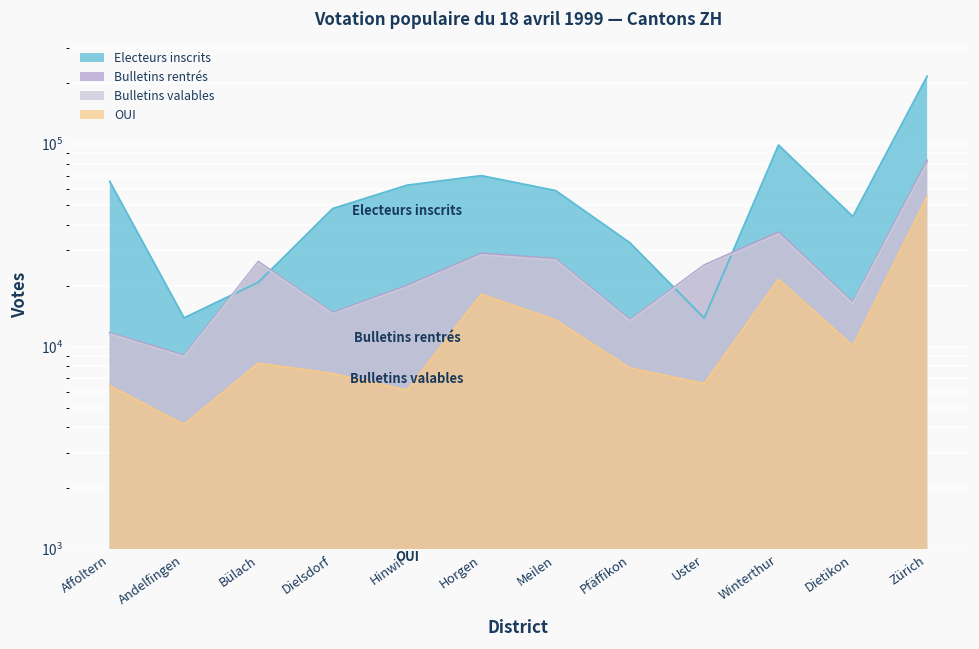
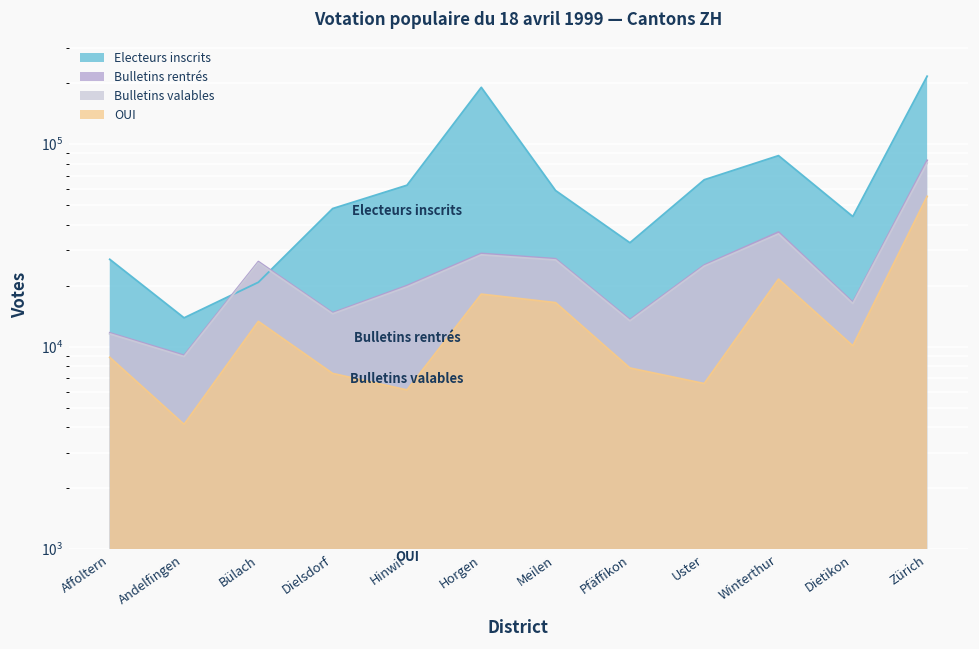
Electeurs inscrits, Affoltern: 65000 -> 27000
OUI, Affoltern: 6400 -> 9000
OUI, Bülach: 8000 -> 13000
Electeurs inscrits, Horgen: 70000 -> 190000
OUI, Meilen: 14000 -> 16000
Electeurs inscrits, Uster: 14000 -> 67000
Electeurs inscrits, Winterthur: 100000 -> 90000
